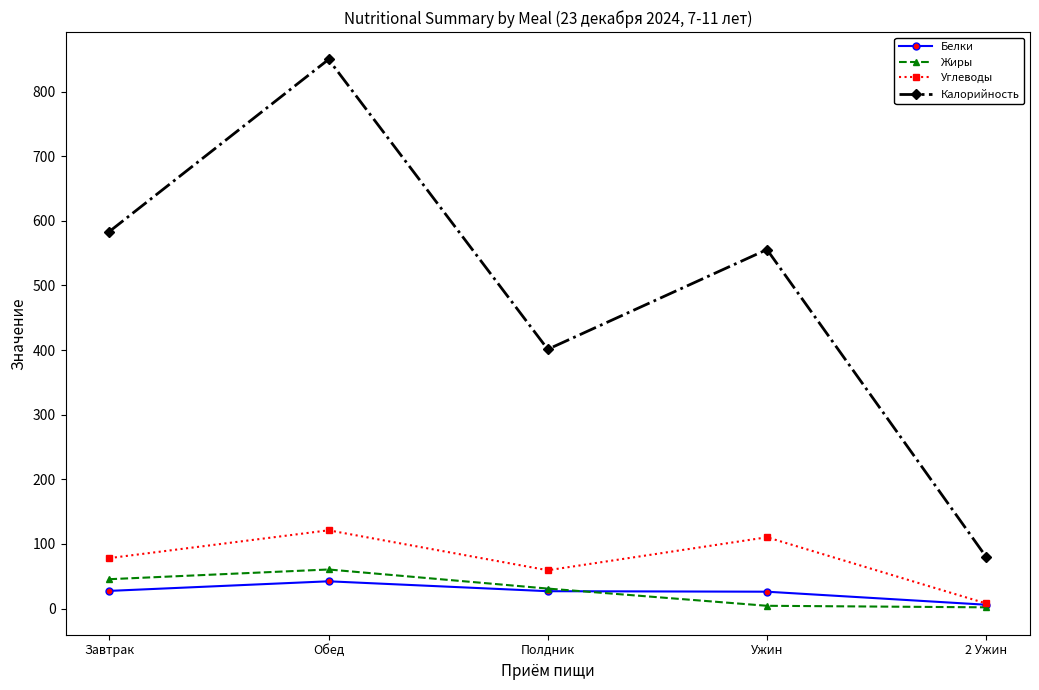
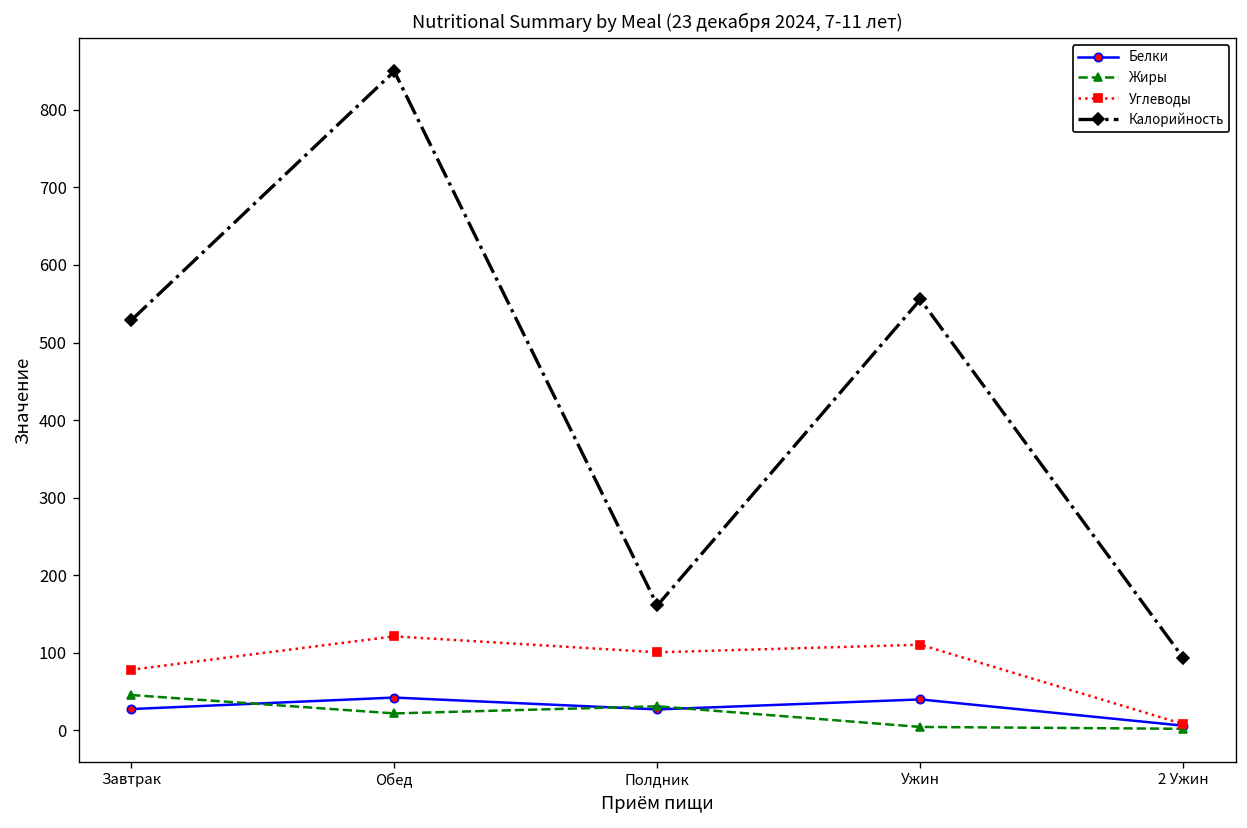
Калорийность, Завтрак: 580 -> 530
Жиры, Обед: 60 -> 20
Углеводы, Полдник: 60 -> 100
Калорийность, Полдник: 400 -> 160
Белки, Ужин: 30 -> 40
Калорийность, 2 Ужин: 80 -> 90
